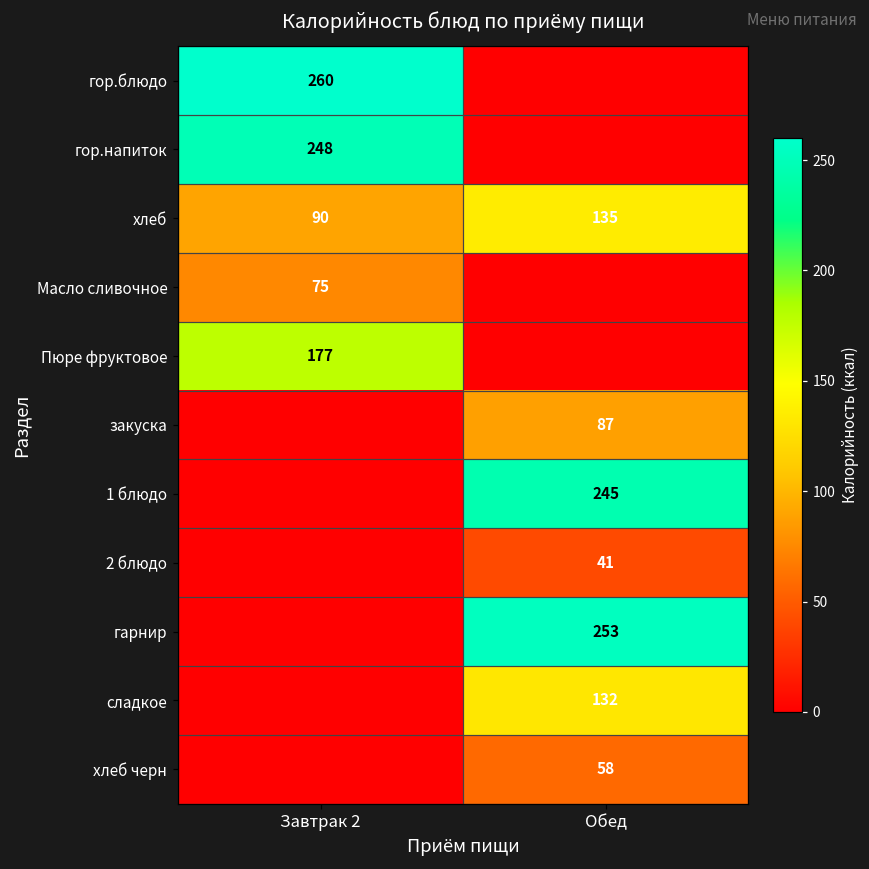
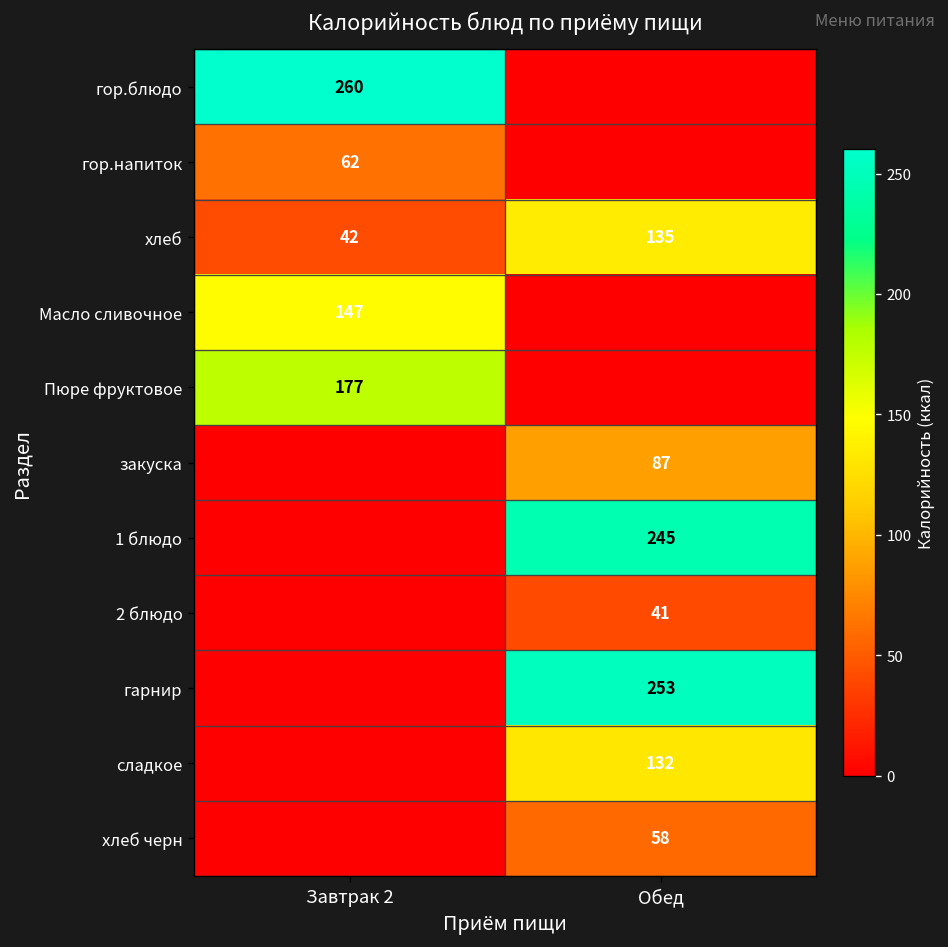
гор.напиток, Завтрак 2: 248 -> 62
хлеб, Завтрак 2: 90 -> 42
Масло сливочное, Завтрак 2: 75 -> 147
